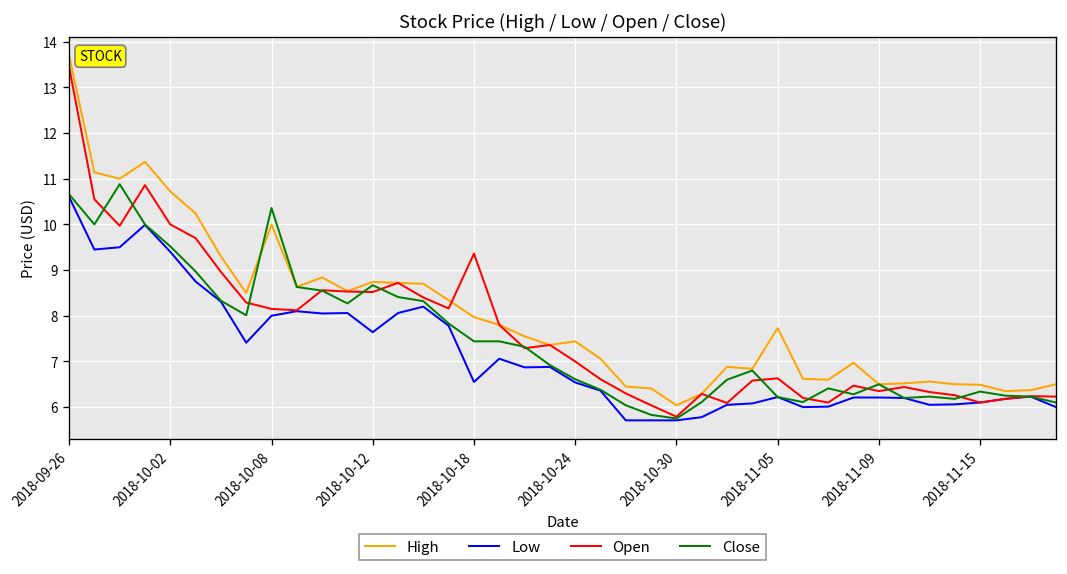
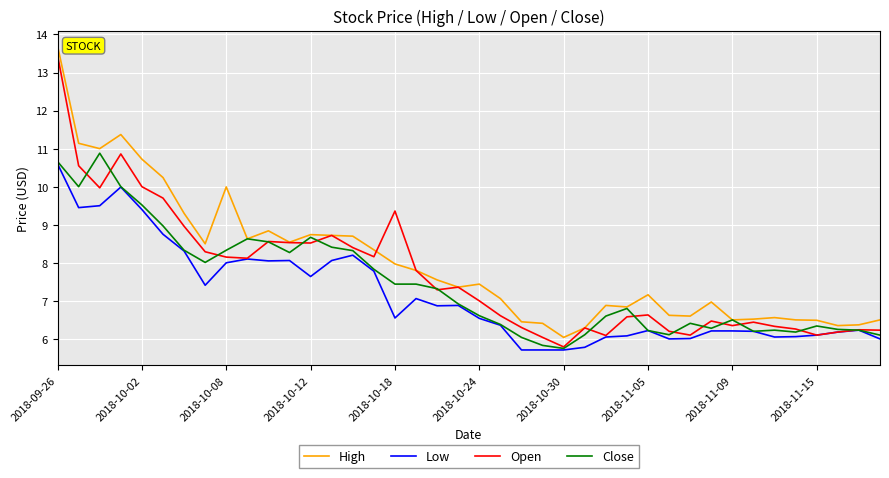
Close, 2018-10-08: 10.4 -> 8.3
High, 2018-11-05: 7.7 -> 7.2
